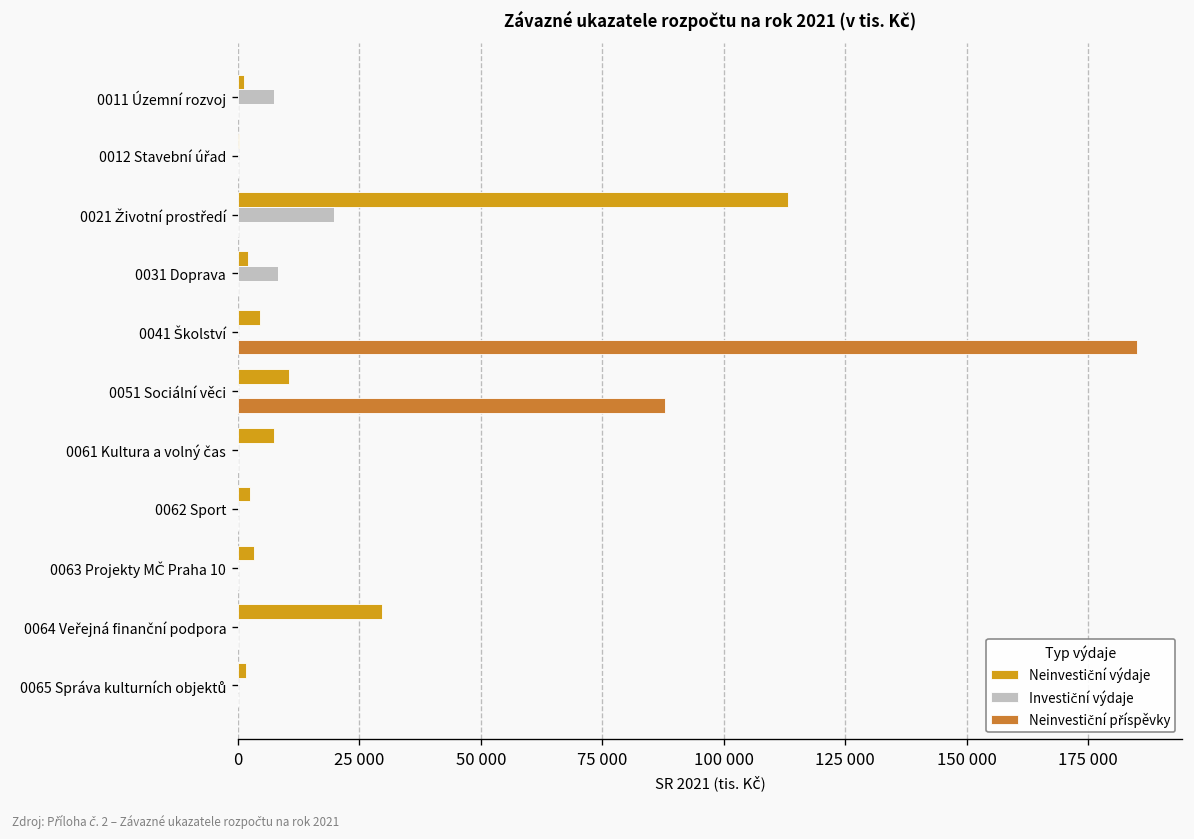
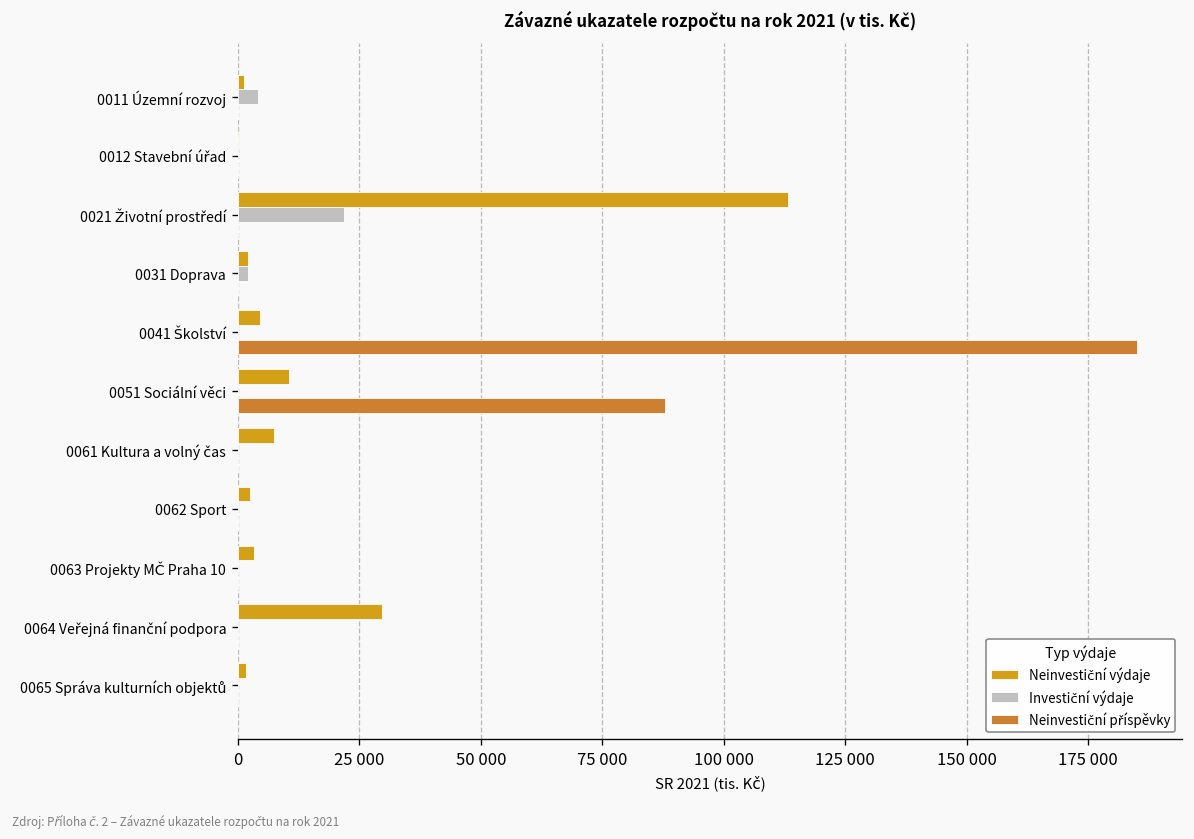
Investiční výdaje, 0011 Územní rozvoj: 8000 -> 4000
Investiční výdaje, 0021 Životní prostředí: 20000 -> 22000
Investiční výdaje, 0031 Doprava: 8000 -> 2000
